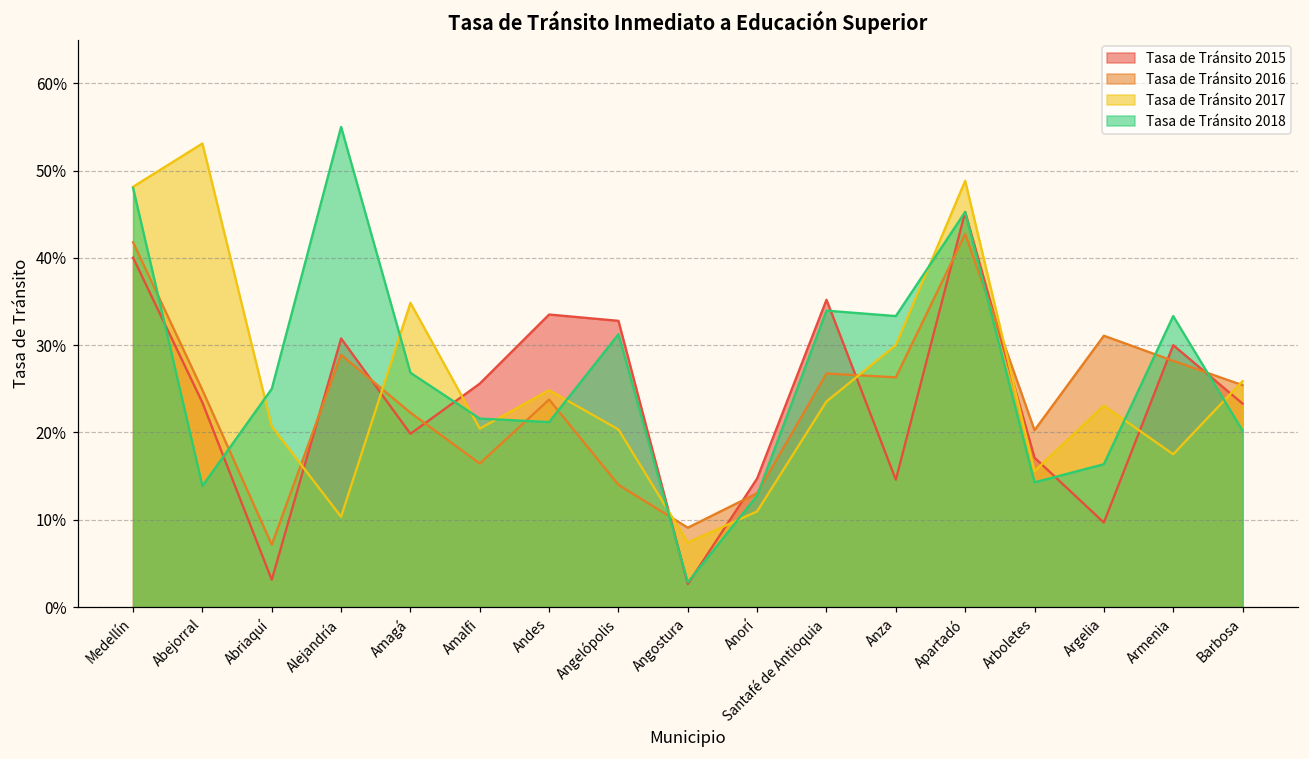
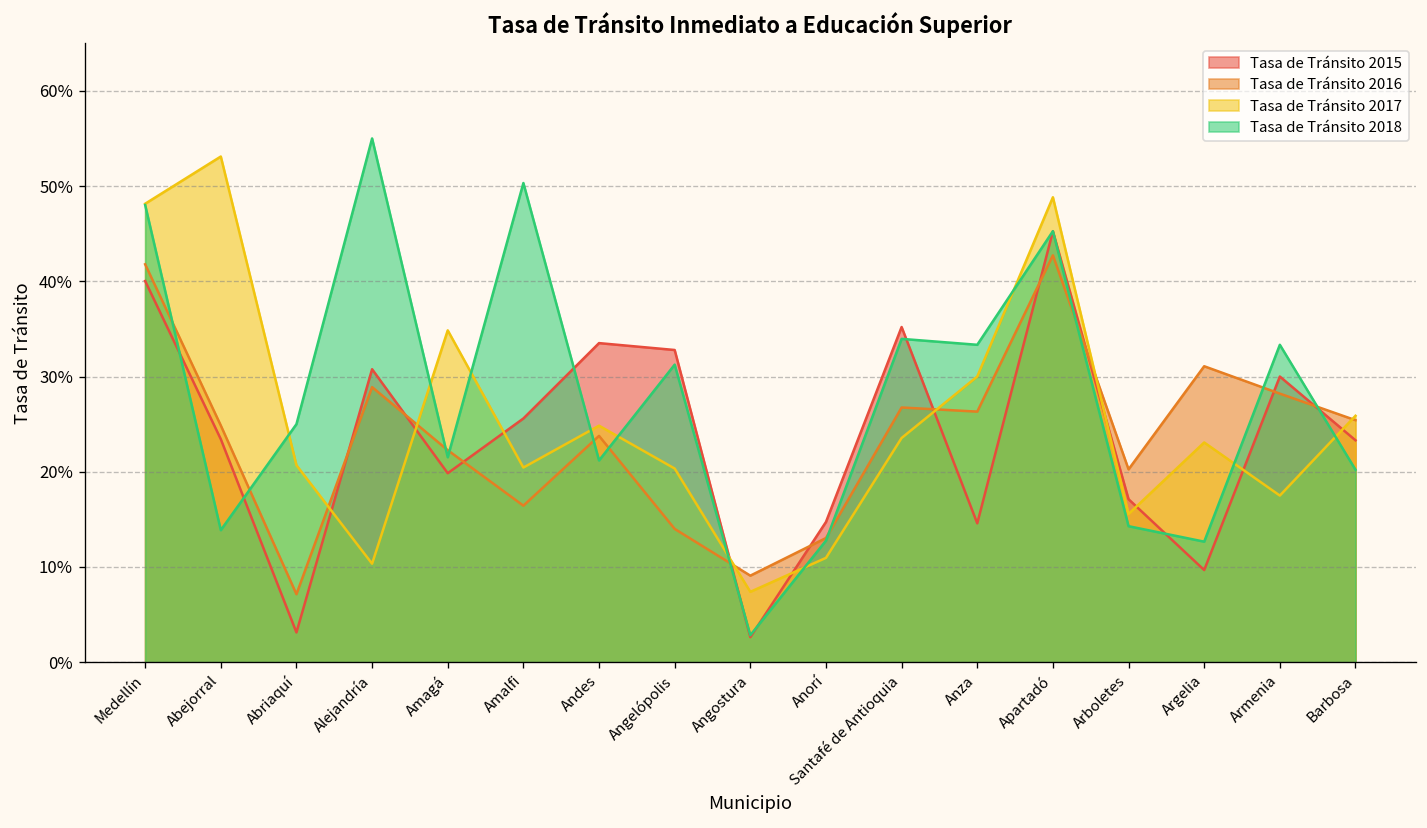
Tasa de Tránsito 2018, Amagá: 27% -> 22%
Tasa de Tránsito 2018, Amalfi: 22% -> 50%
Tasa de Tránsito 2018, Argelia: 16% -> 13%
